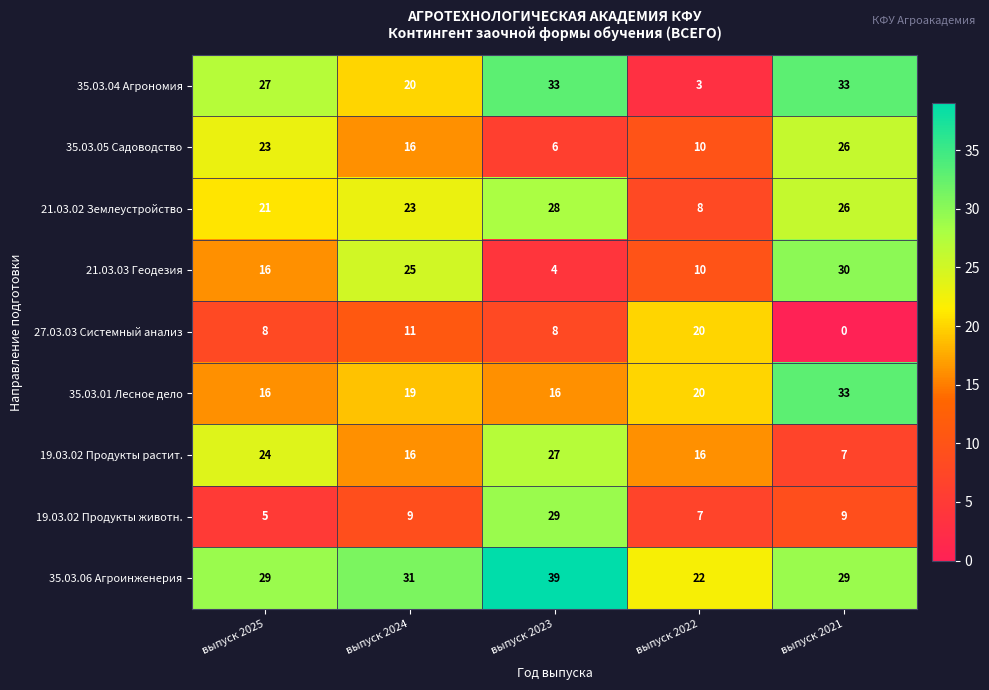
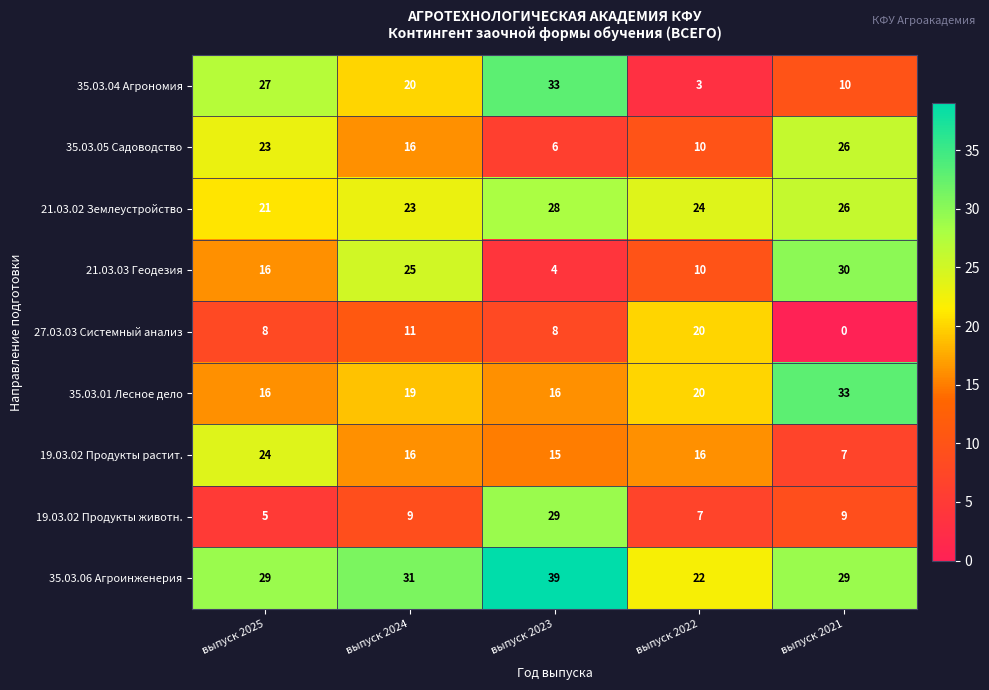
35.03.04 Агрономия, выпуск 2021: 33 -> 10
21.03.02 Землеустройство, выпуск 2022: 8 -> 24
19.03.02 Продукты растит., выпуск 2023: 27 -> 15
